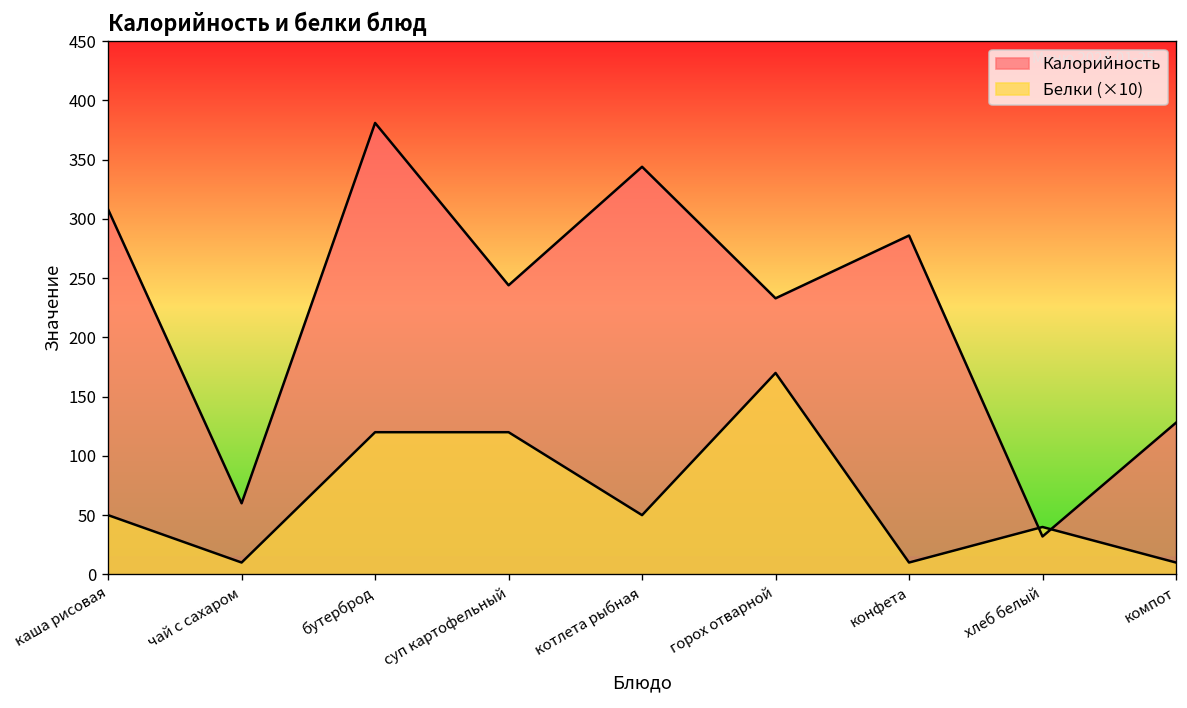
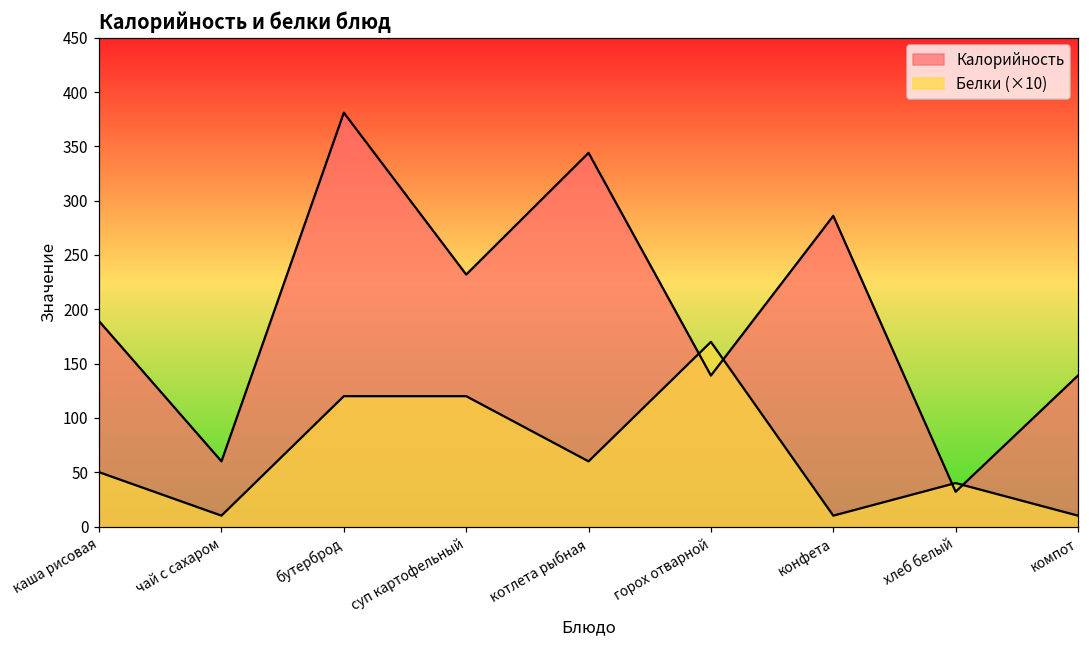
Калорийность, каша рисовая: 310 -> 190
Калорийность, суп картофельный: 240 -> 230
Белки (×10), котлета рыбная: 50 -> 60
Калорийность, горох отварной: 230 -> 140
Калорийность, компот: 130 -> 140
